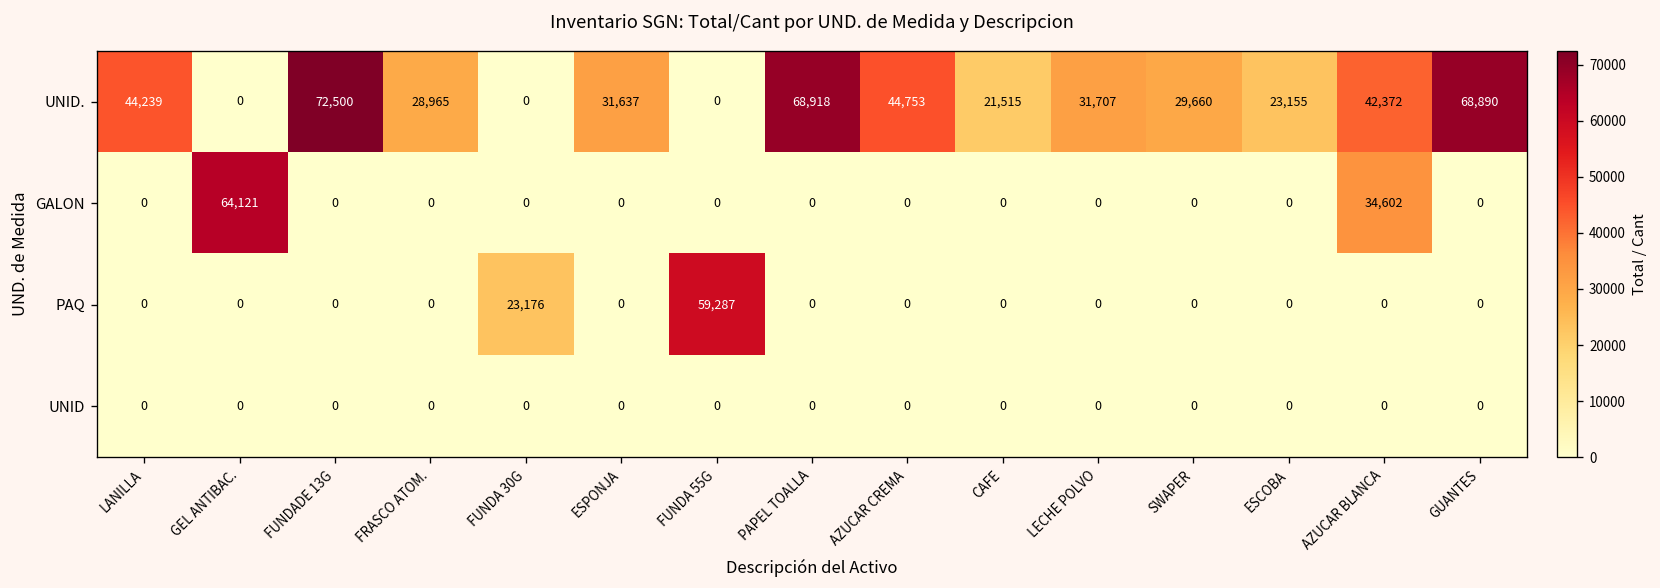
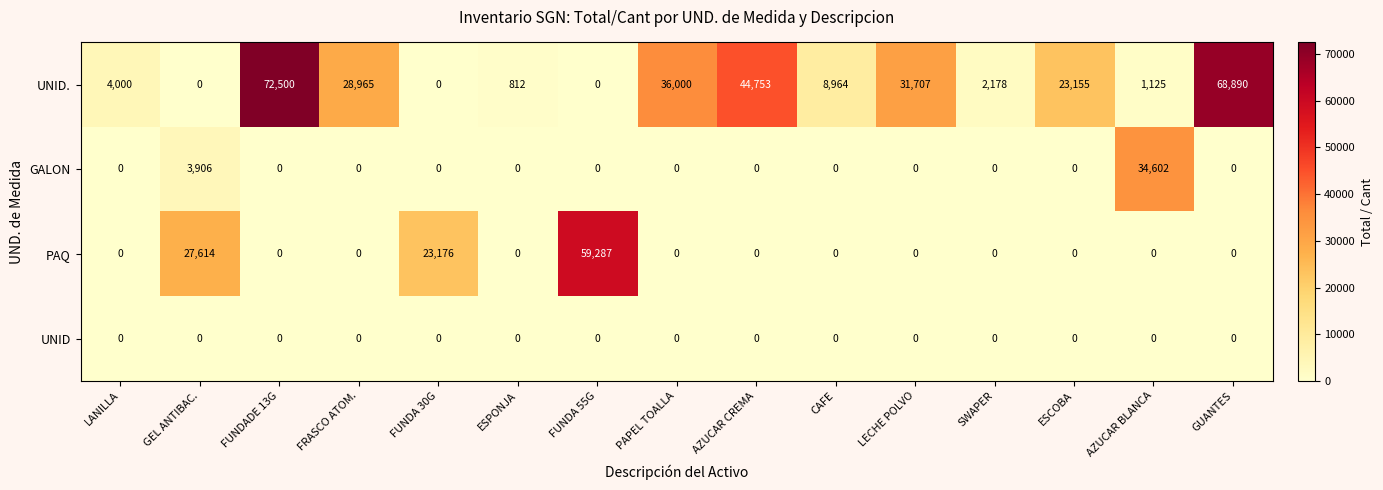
UNID., LANILLA: 44,239 -> 4,000
UNID., ESPONJA: 31,637 -> 812
UNID., PAPEL TOALLA: 68,918 -> 36,000
UNID., CAFE: 21,515 -> 8,964
UNID., SWAPER: 29,660 -> 2,178
UNID., AZUCAR BLANCA: 42,372 -> 1,125
GALON, GEL ANTIBAC.: 64,121 -> 3,906
PAQ, GEL ANTIBAC.: 0 -> 27,614
